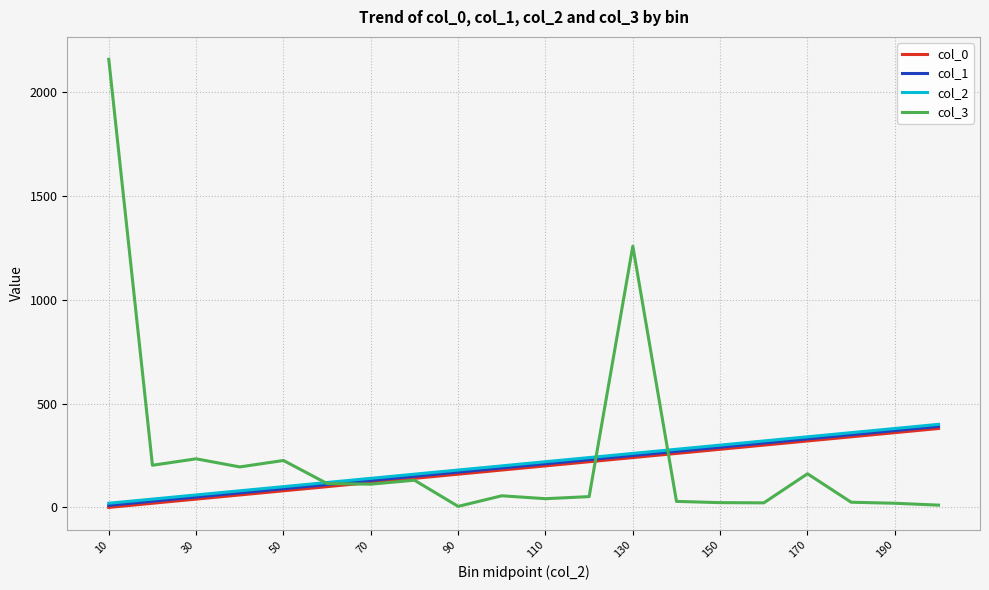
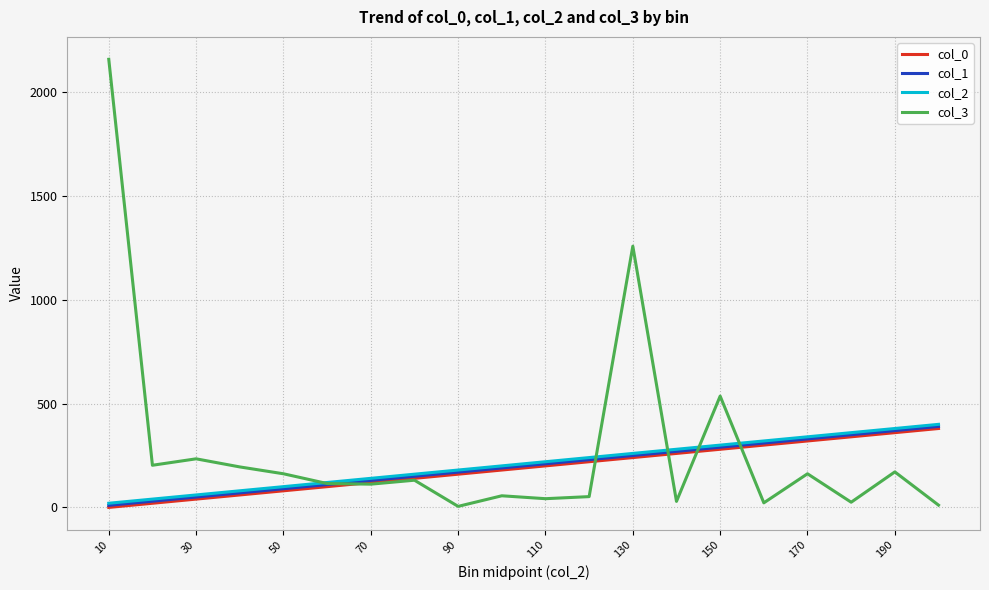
col_3, 50: 230 -> 160
col_3, 150: 20 -> 540
col_3, 190: 20 -> 170
